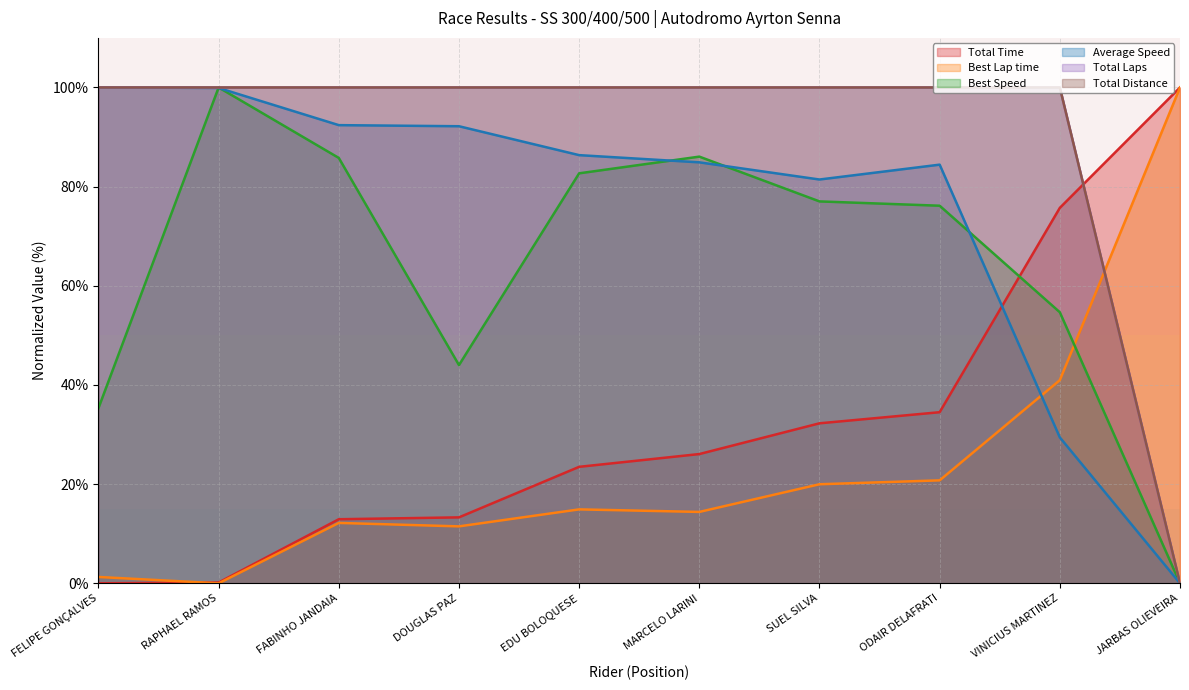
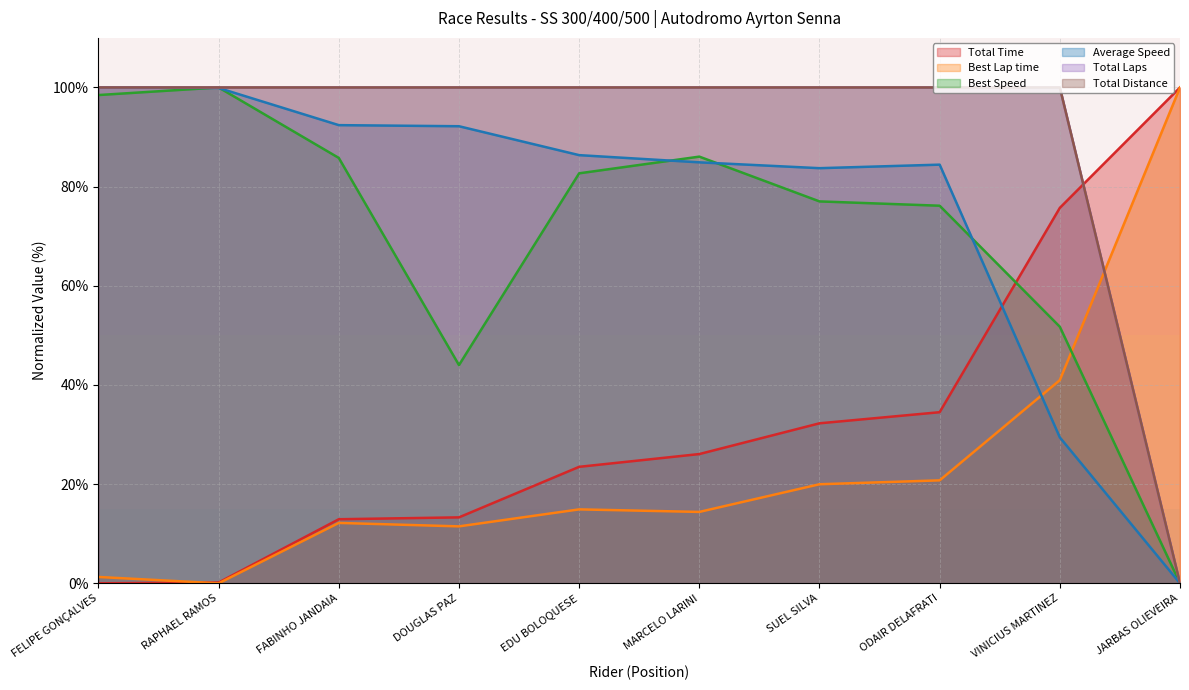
Best Speed, FELIPE GONÇALVES: 35% -> 98%
Average Speed, SUEL SILVA: 81% -> 84%
Best Speed, VINICIUS MARTINEZ: 55% -> 52%
